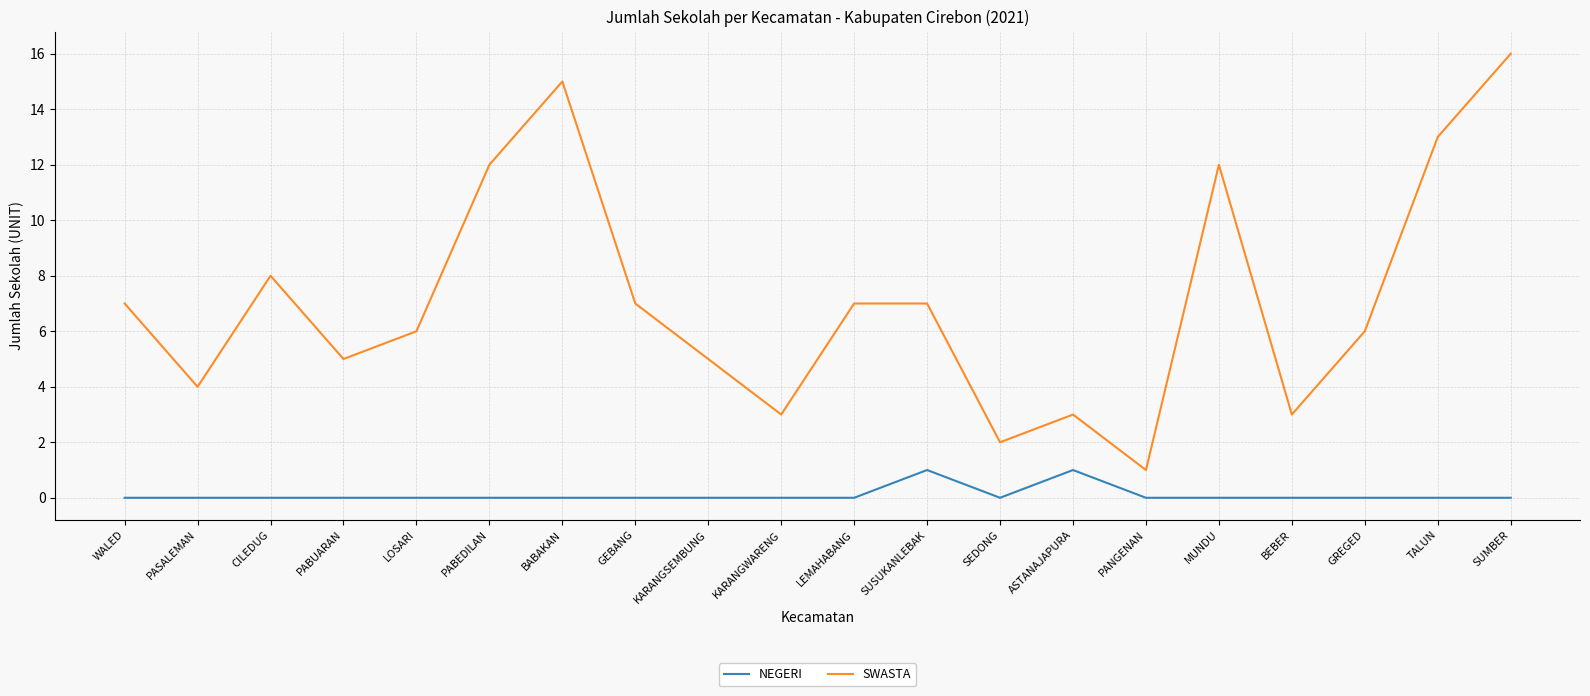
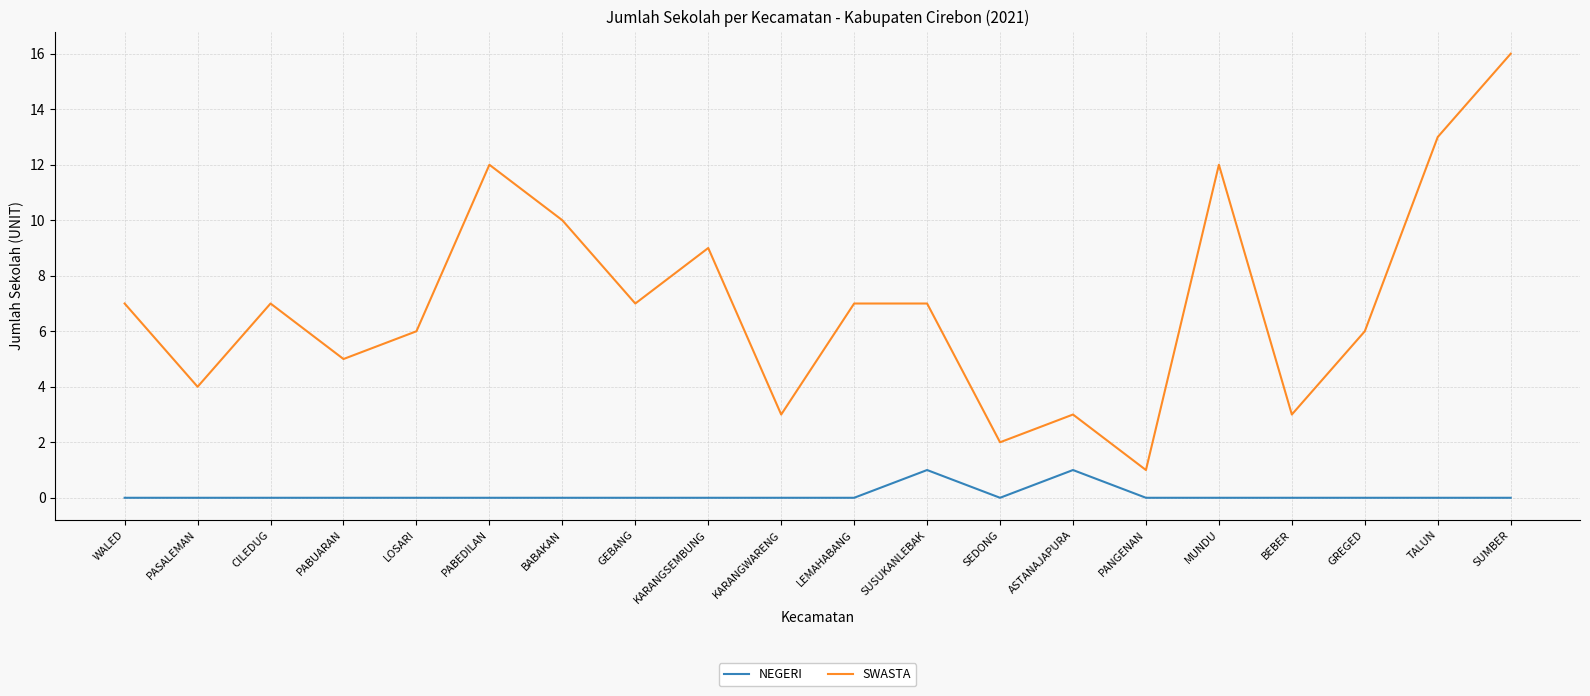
SWASTA, CILEDUG: 8 -> 7
SWASTA, BABAKAN: 15 -> 10
SWASTA, KARANGSEMBUNG: 5 -> 9
